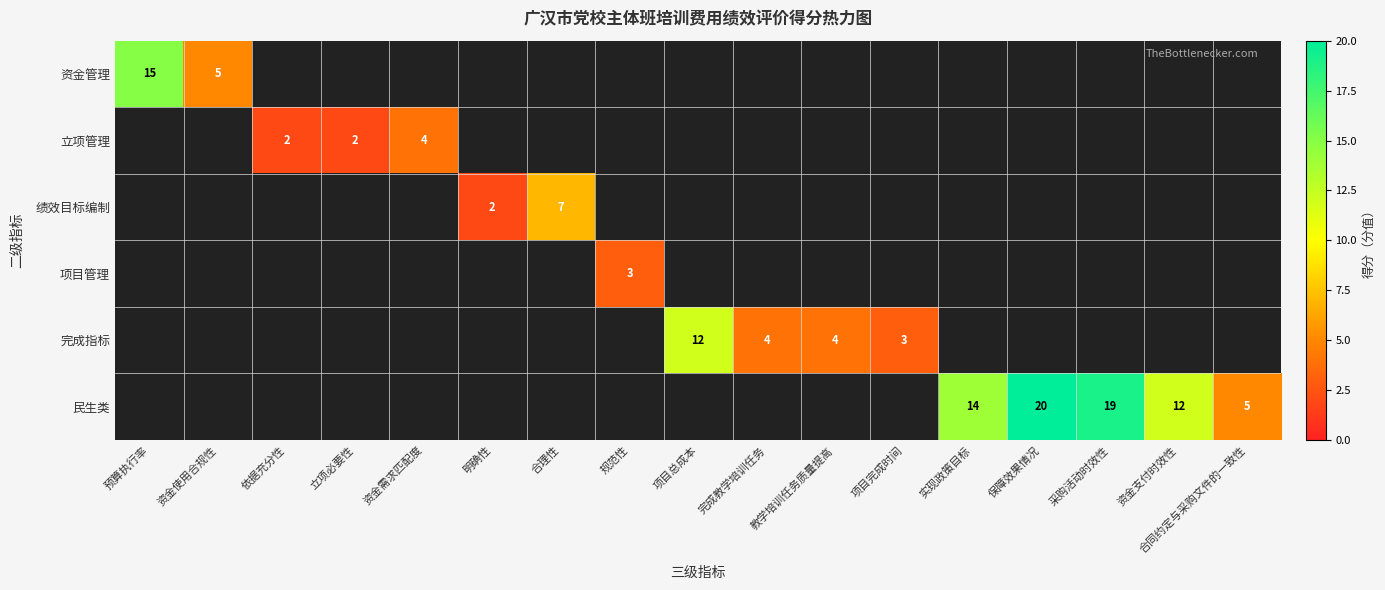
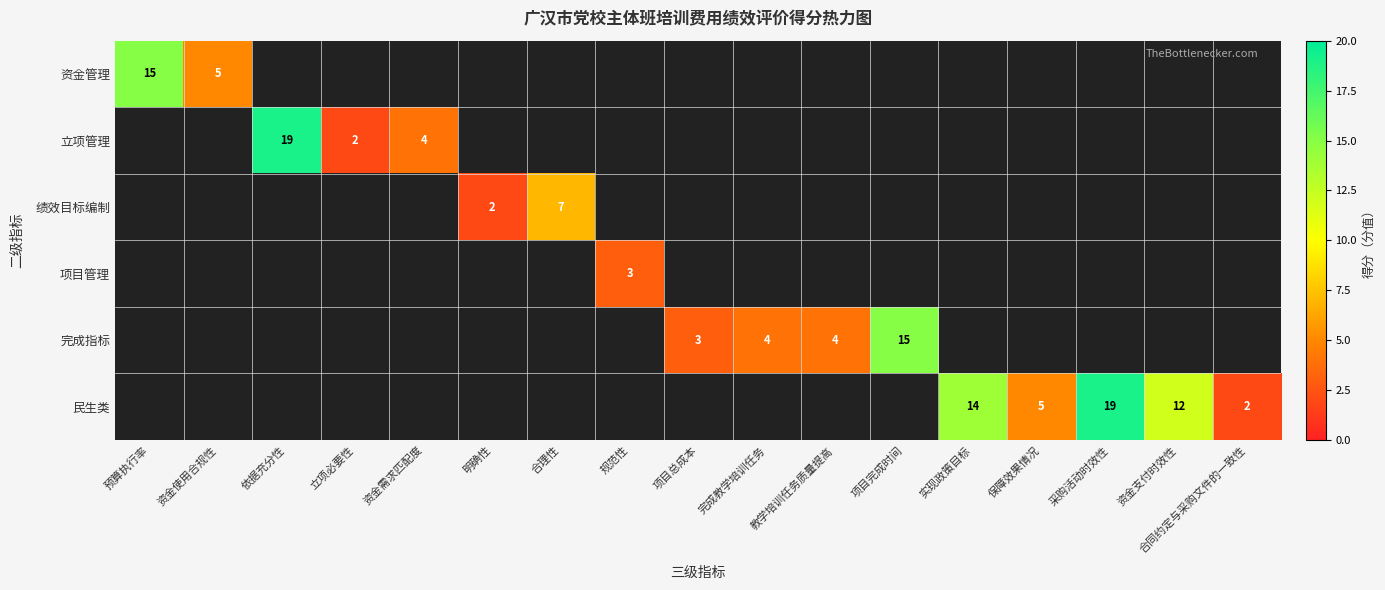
立项管理, 依据充分性: 2 -> 19
完成指标, 项目总成本: 12 -> 3
完成指标, 项目完成时间: 3 -> 15
民生类, 保障效果情况: 20 -> 5
民生类, 合同约定与采购文件的一致性: 5 -> 2
